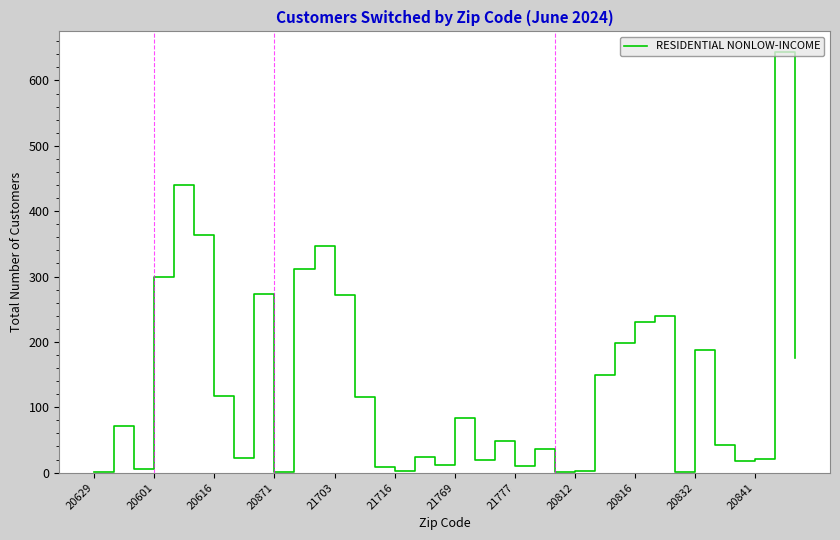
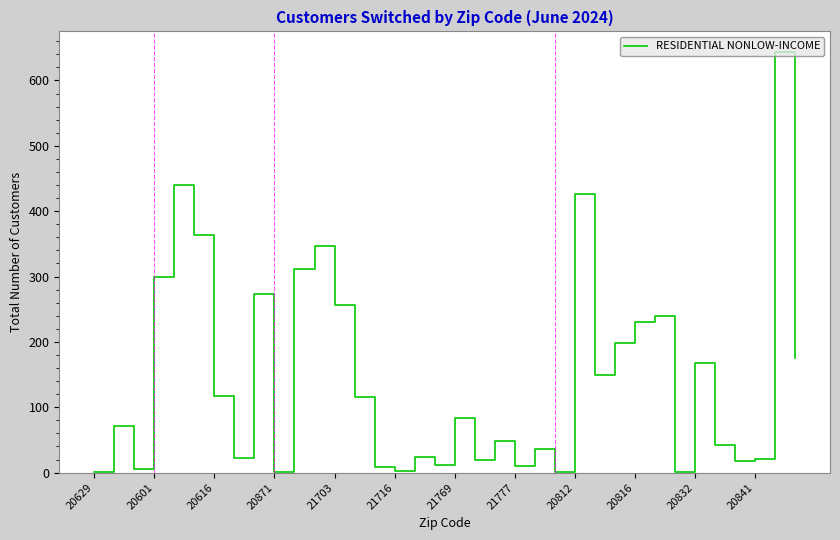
21703: 270 -> 260
20812: 0 -> 430
20832: 190 -> 170
